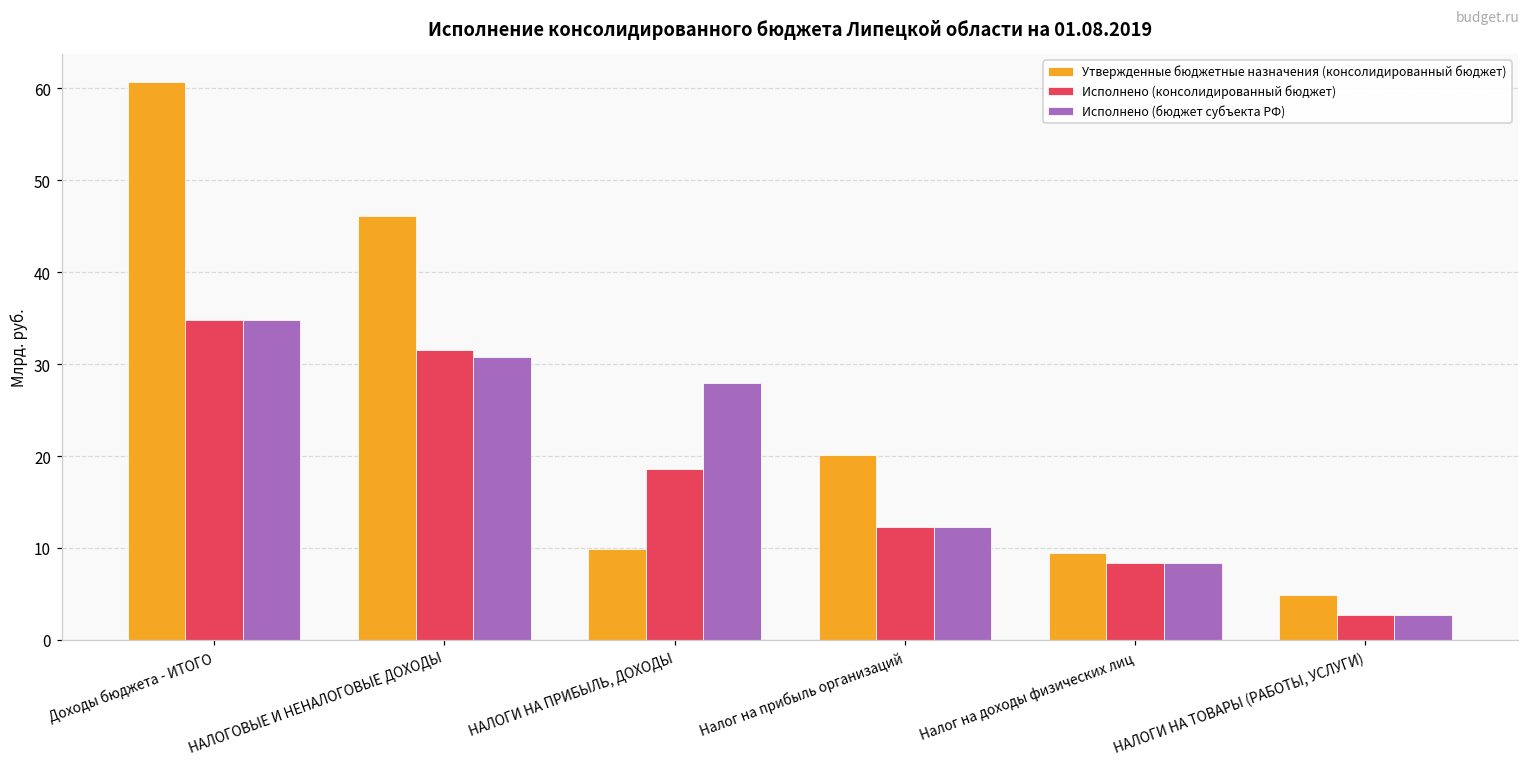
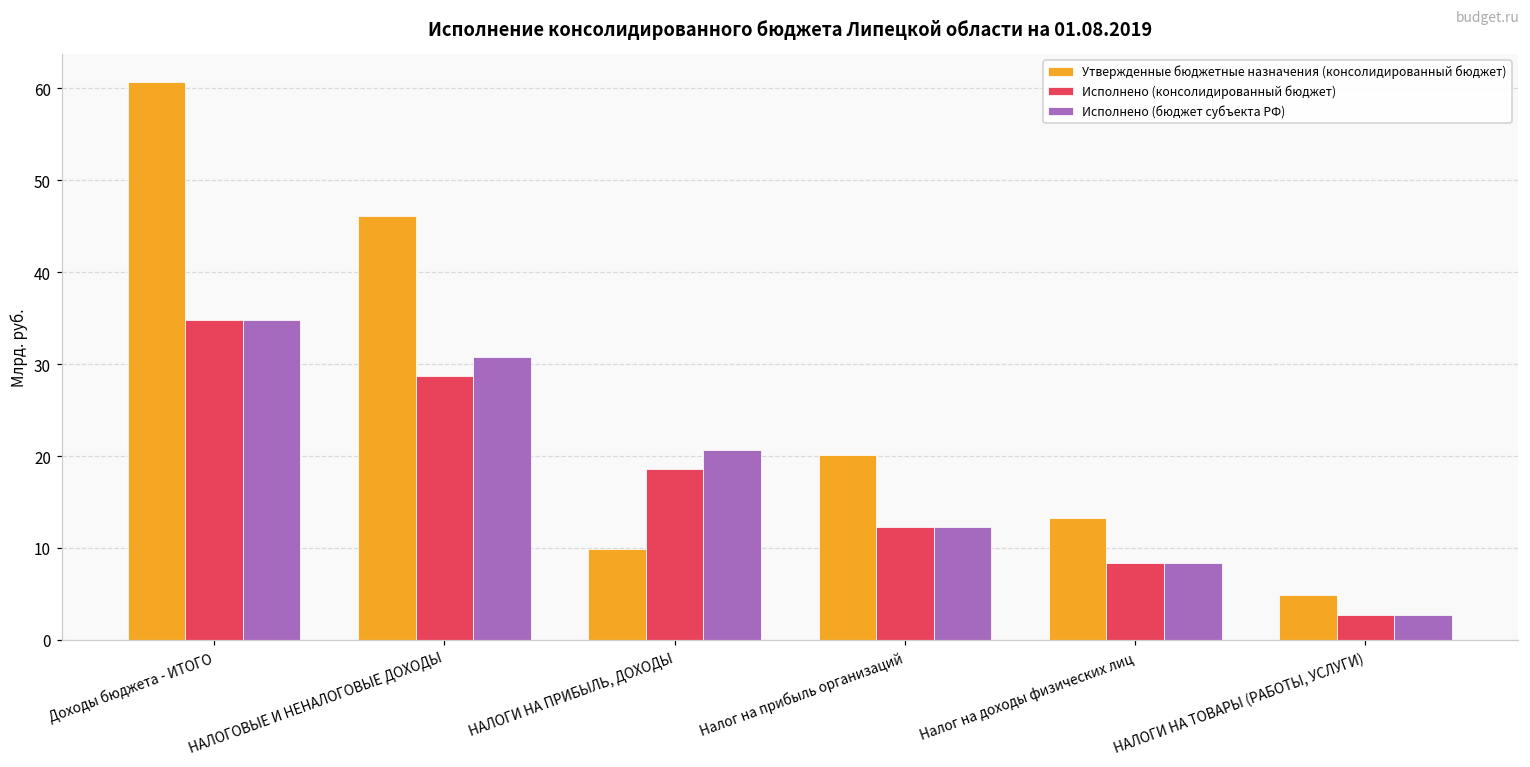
Исполнено (консолидированный бюджет), НАЛОГОВЫЕ И НЕНАЛОГОВЫЕ ДОХОДЫ: 31 -> 29
Исполнено (бюджет субъекта РФ), НАЛОГИ НА ПРИБЫЛЬ, ДОХОДЫ: 28 -> 21
Утвержденные бюджетные назначения (консолидированный бюджет), Налог на доходы физических лиц: 9 -> 13
